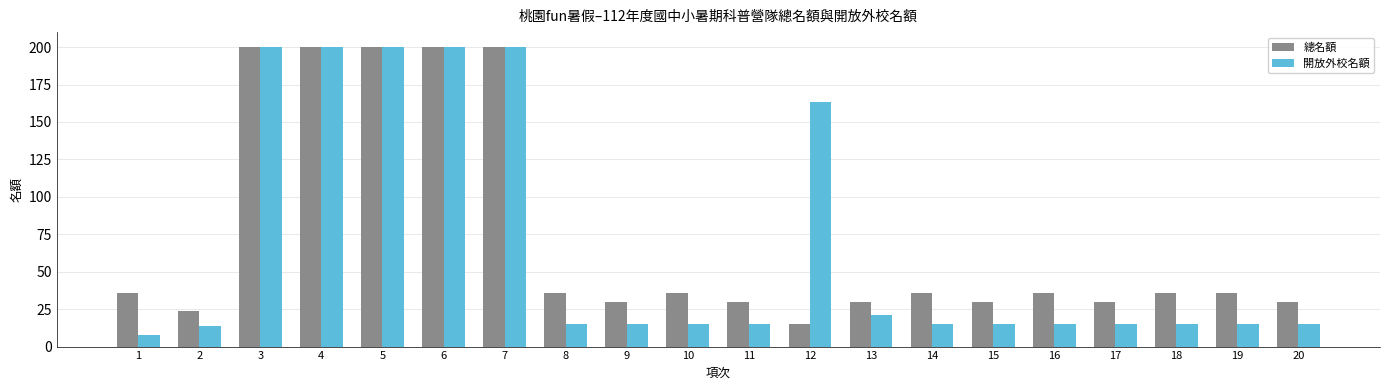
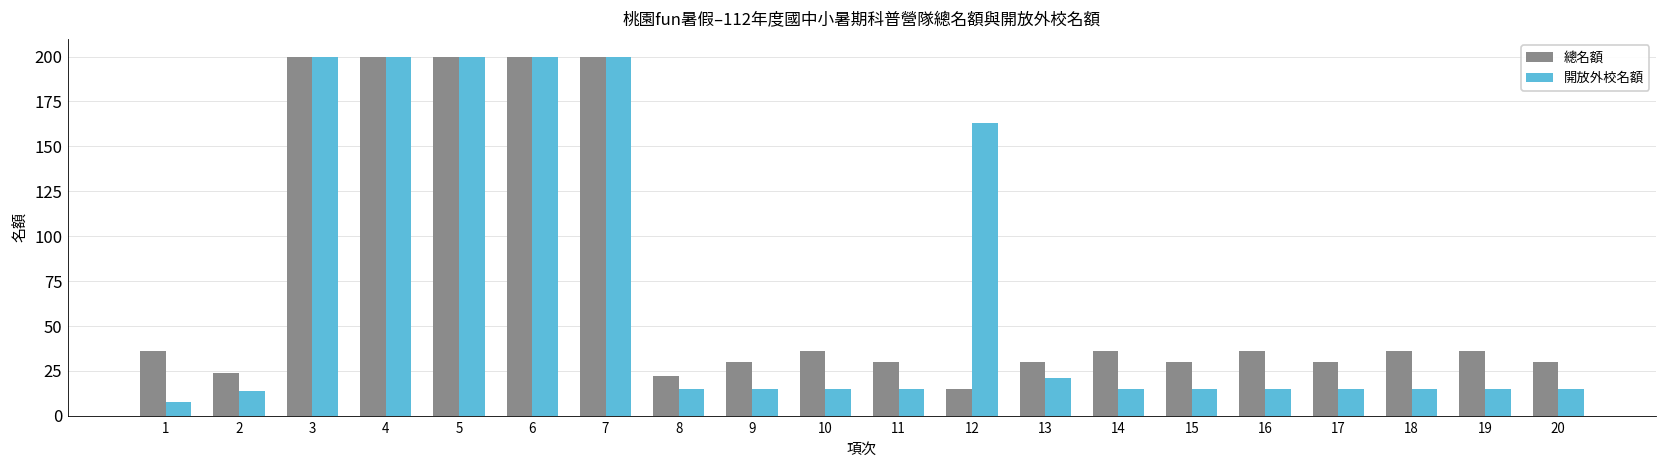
總名額, 8: 36 -> 22
